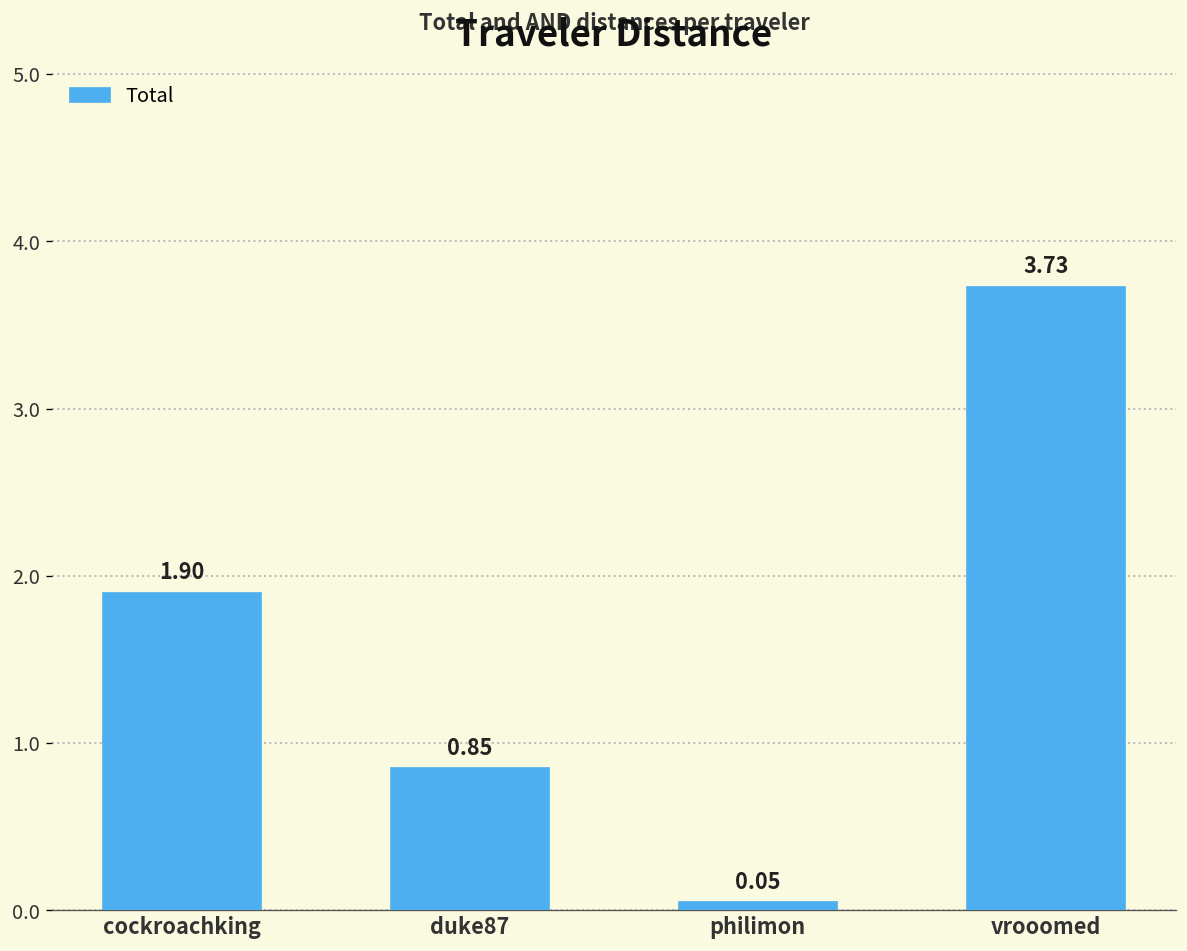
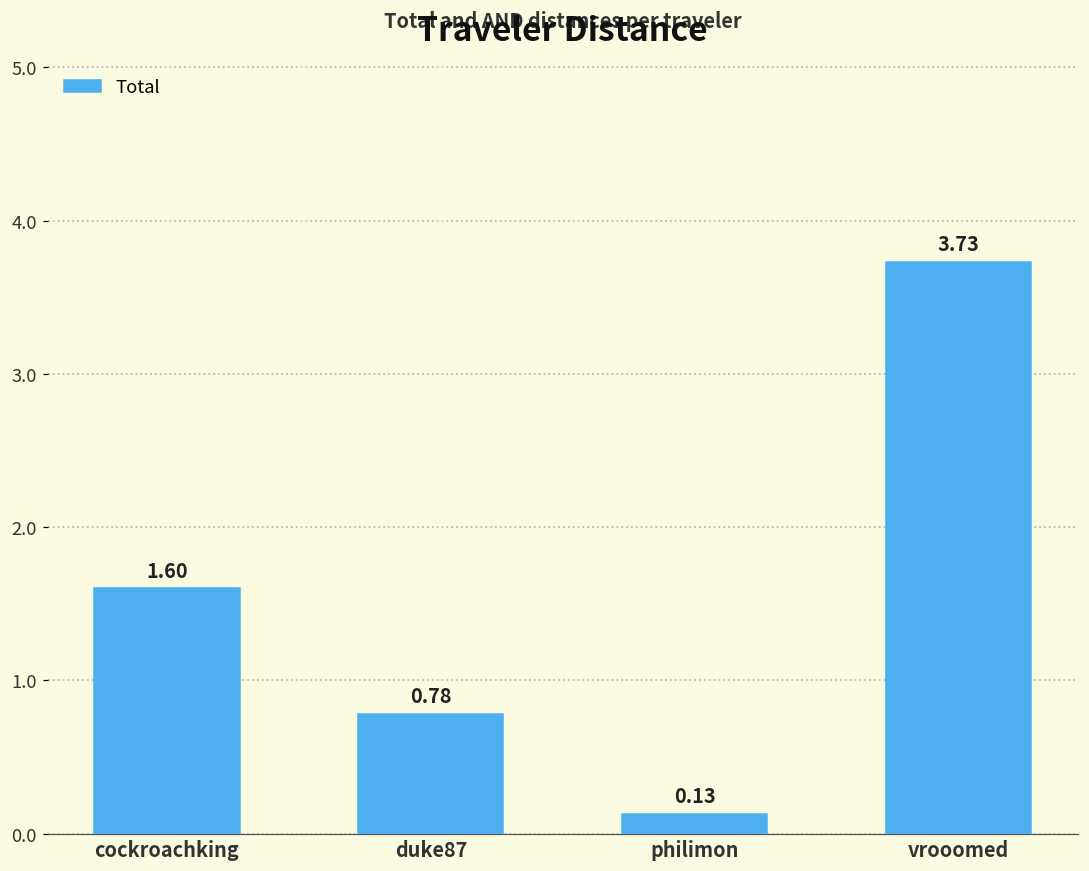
cockroachking: 1.90 -> 1.60
duke87: 0.85 -> 0.78
philimon: 0.05 -> 0.13
